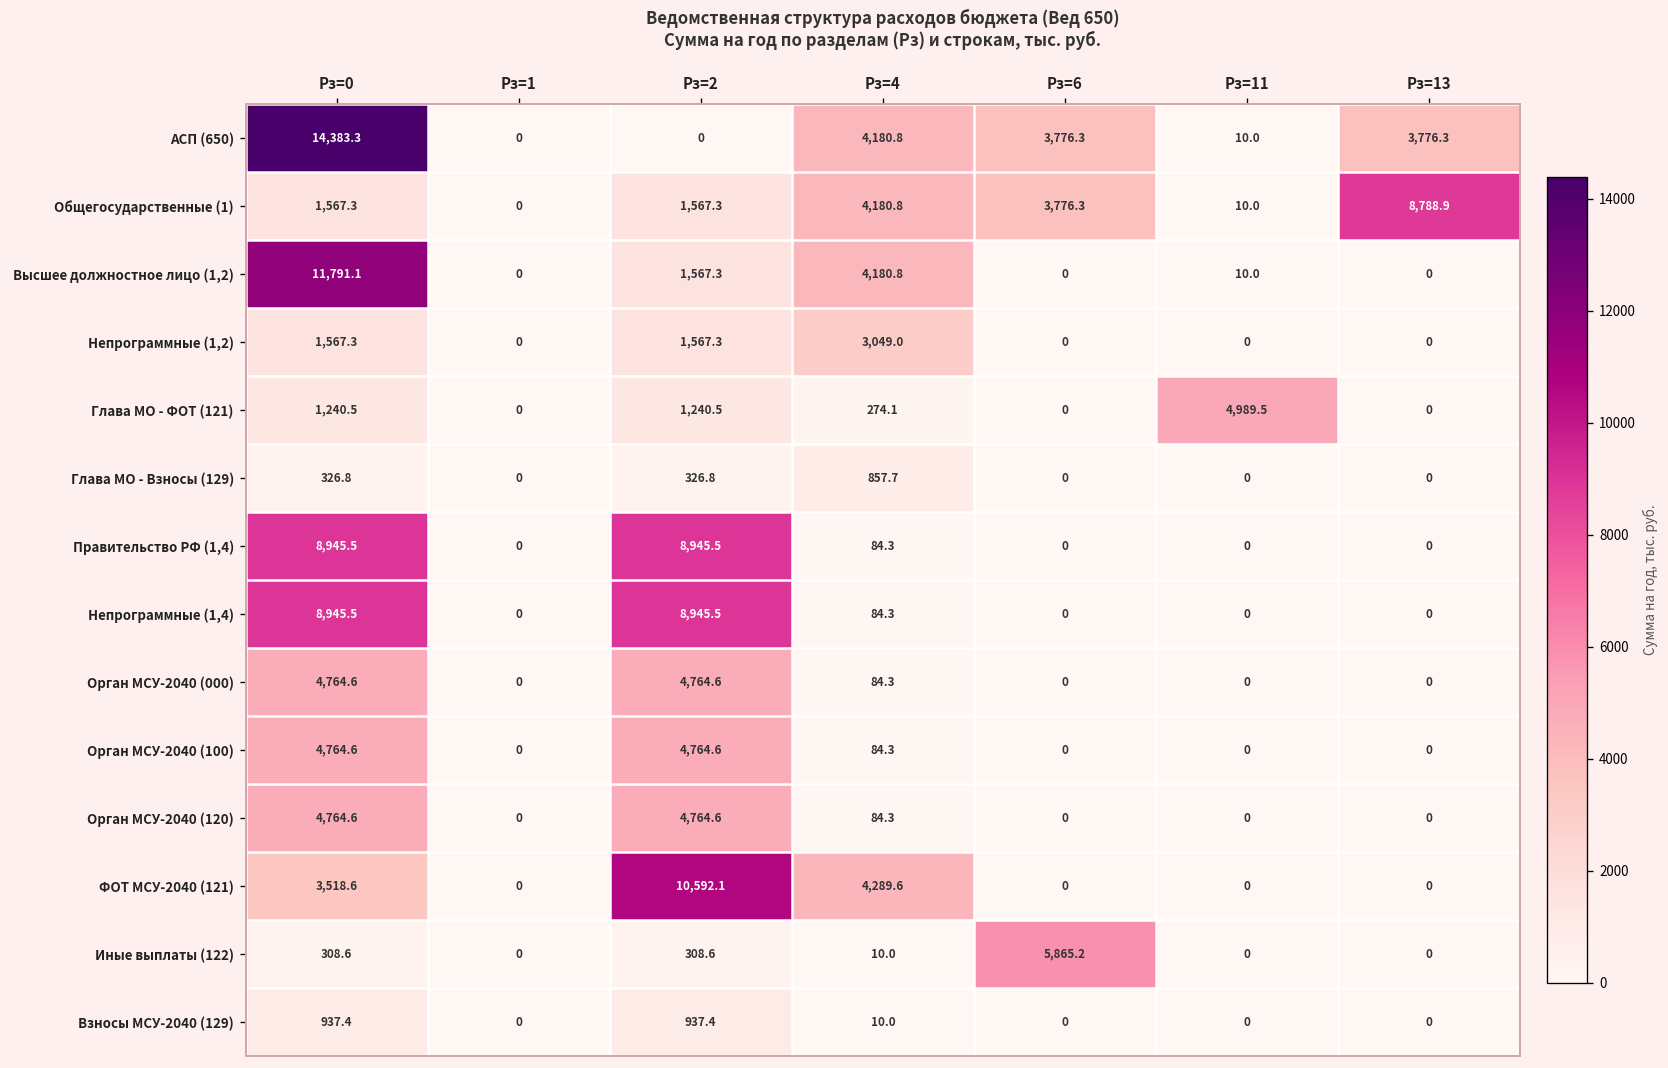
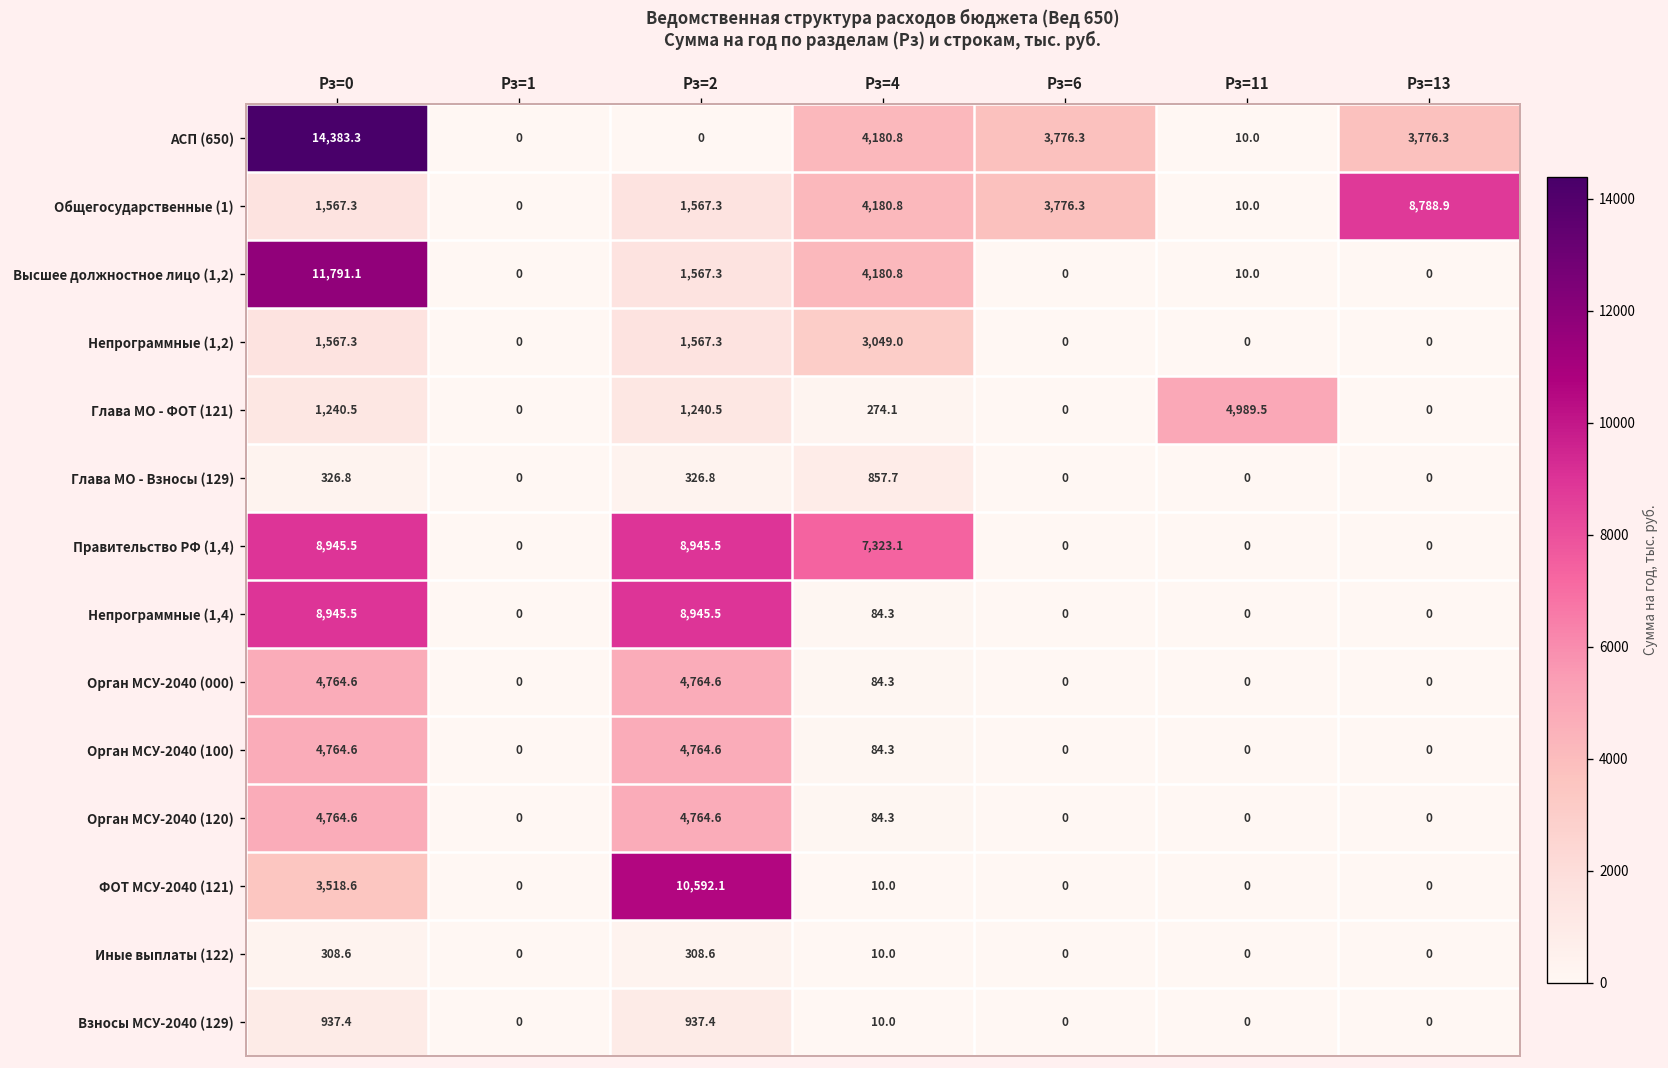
Правительство РФ (1,4), Рз=4: 84.3 -> 7,323.1
ФОТ МСУ-2040 (121), Рз=4: 4,289.6 -> 10.0
Иные выплаты (122), Рз=6: 5,865.2 -> 0
